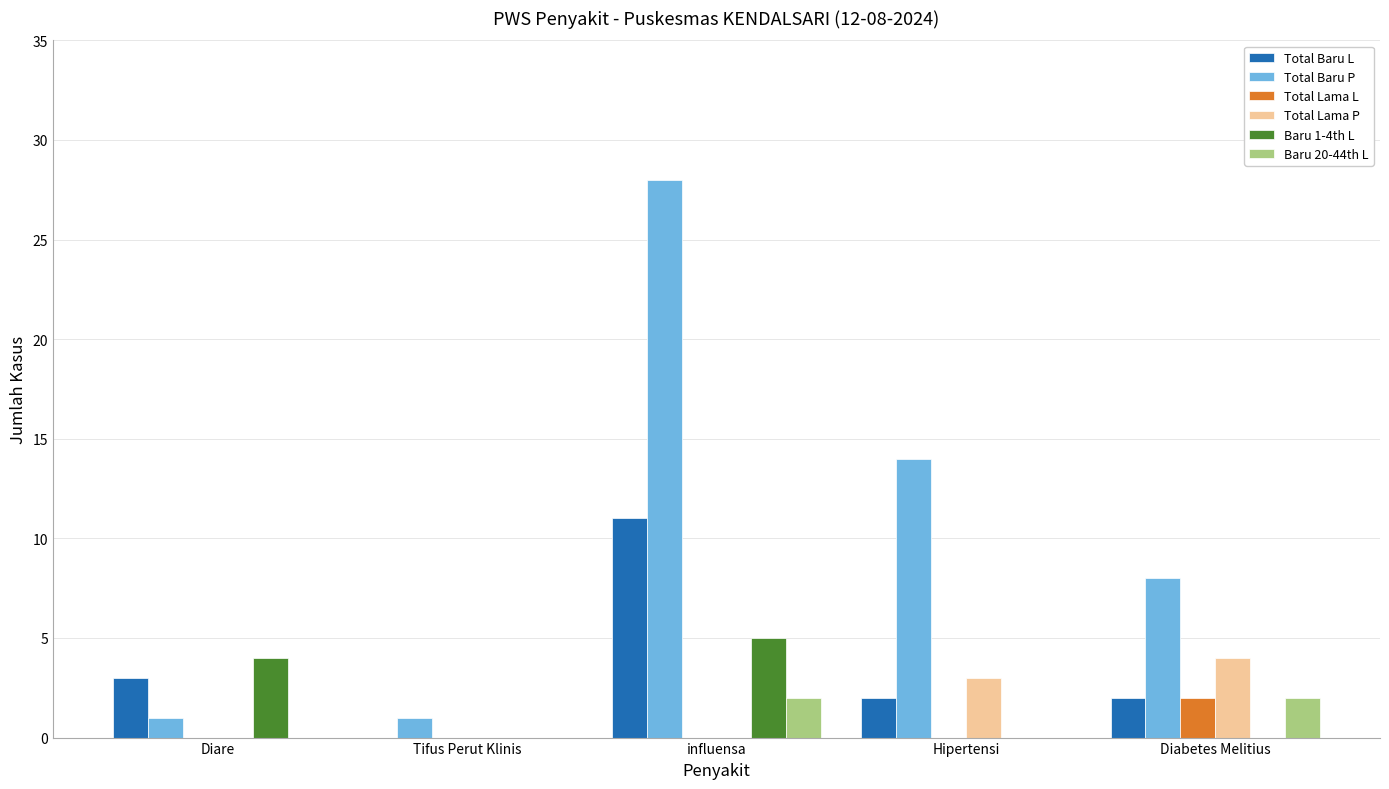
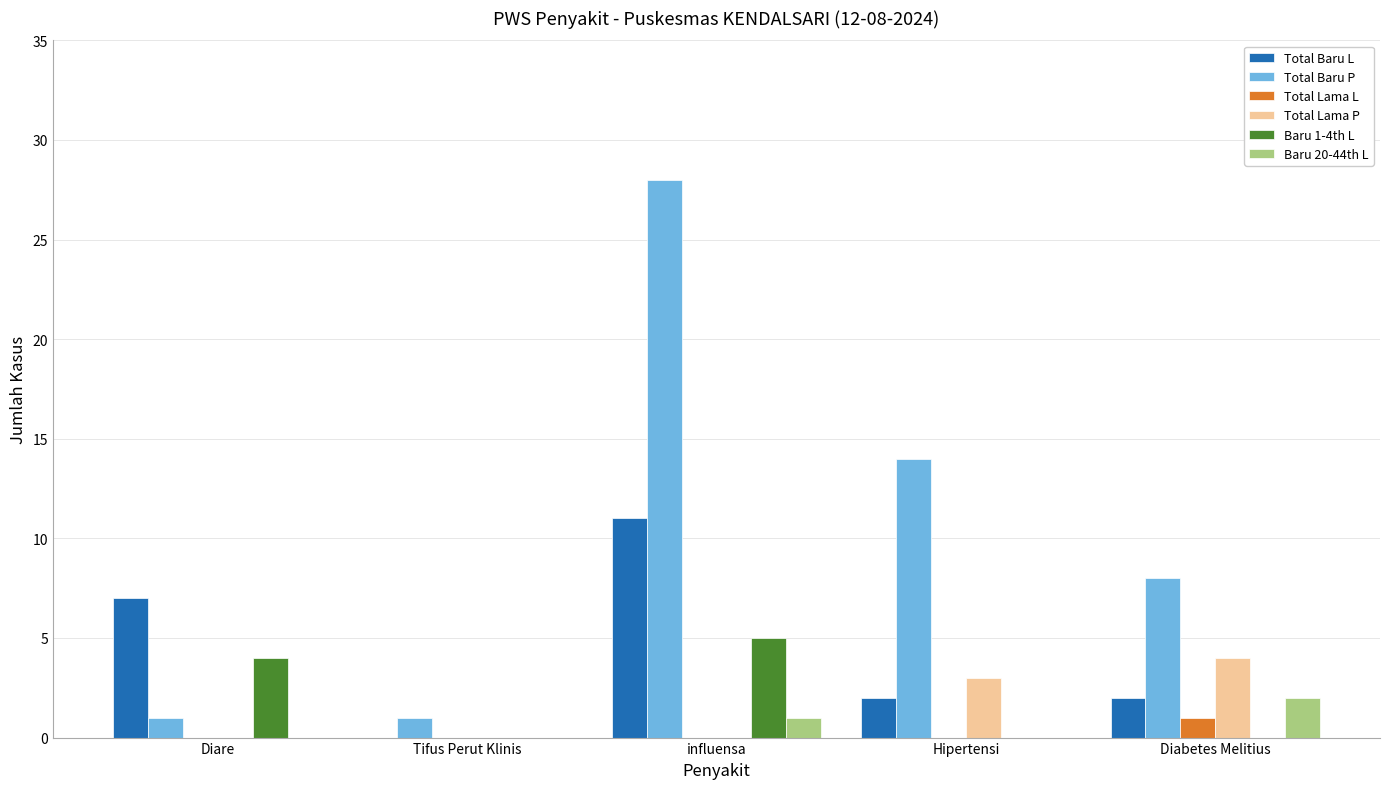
Total Baru L, Diare: 3 -> 7
Baru 20-44th L, influensa: 2 -> 1
Total Lama L, Diabetes Melitius: 2 -> 1
